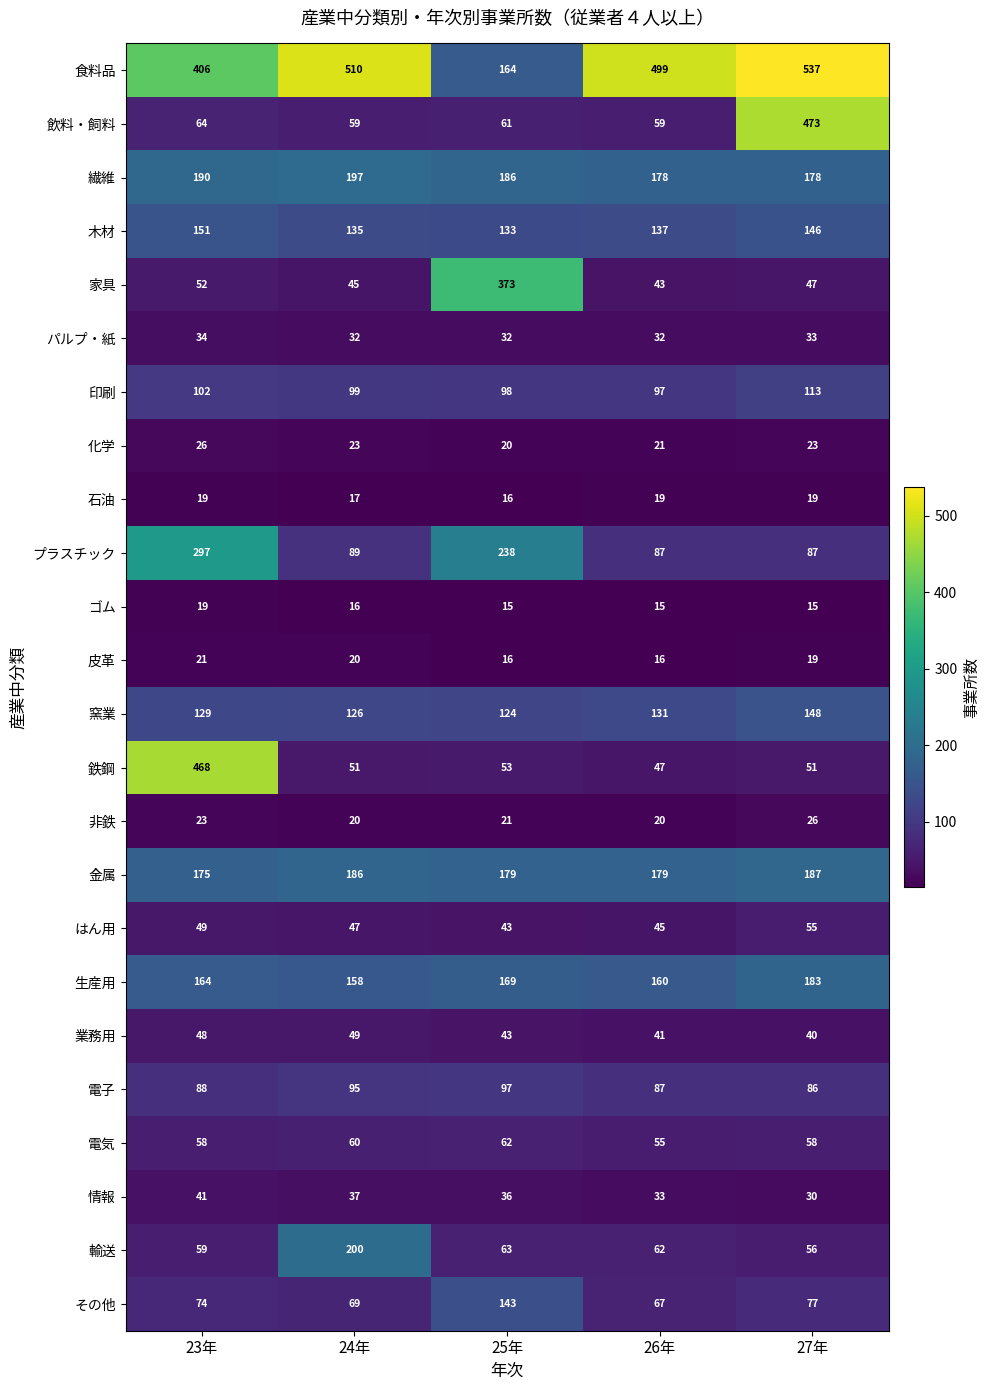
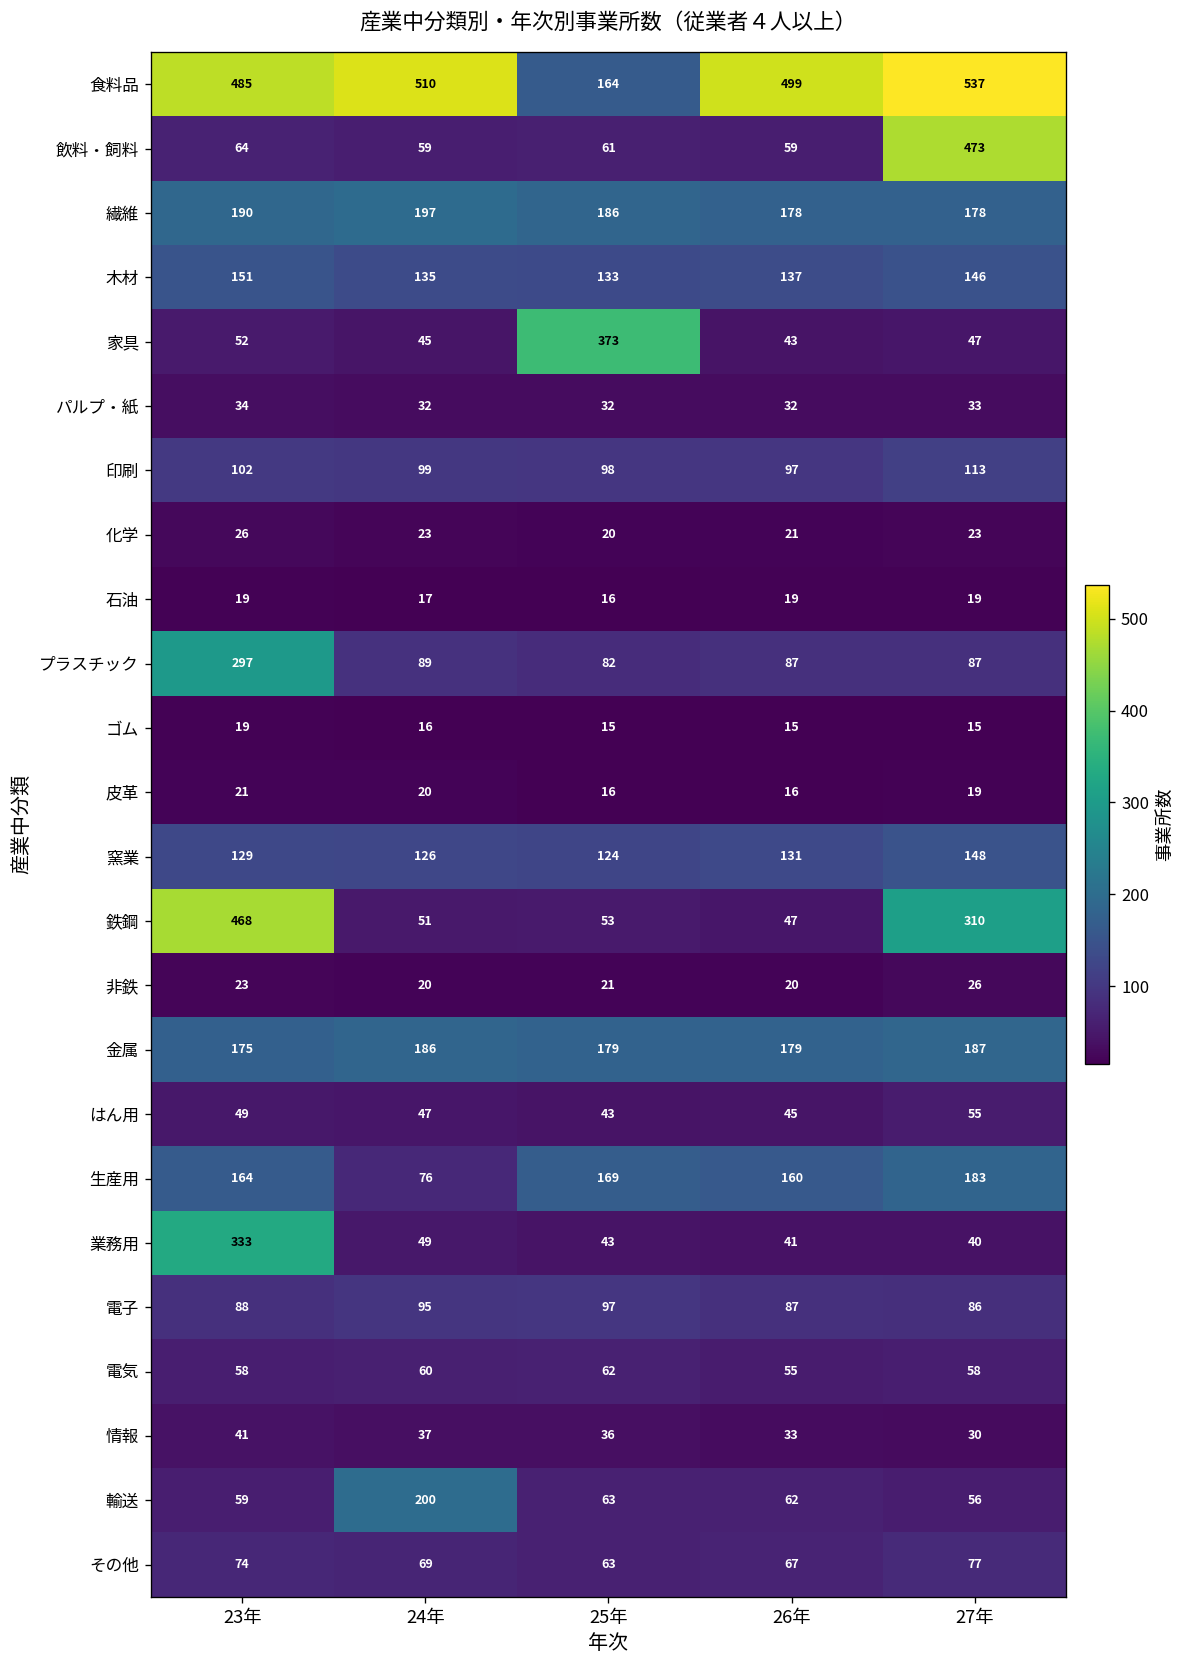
食料品, 23年: 406 -> 485
プラスチック, 25年: 238 -> 82
鉄鋼, 27年: 51 -> 310
生産用, 24年: 158 -> 76
業務用, 23年: 48 -> 333
その他, 25年: 143 -> 63
